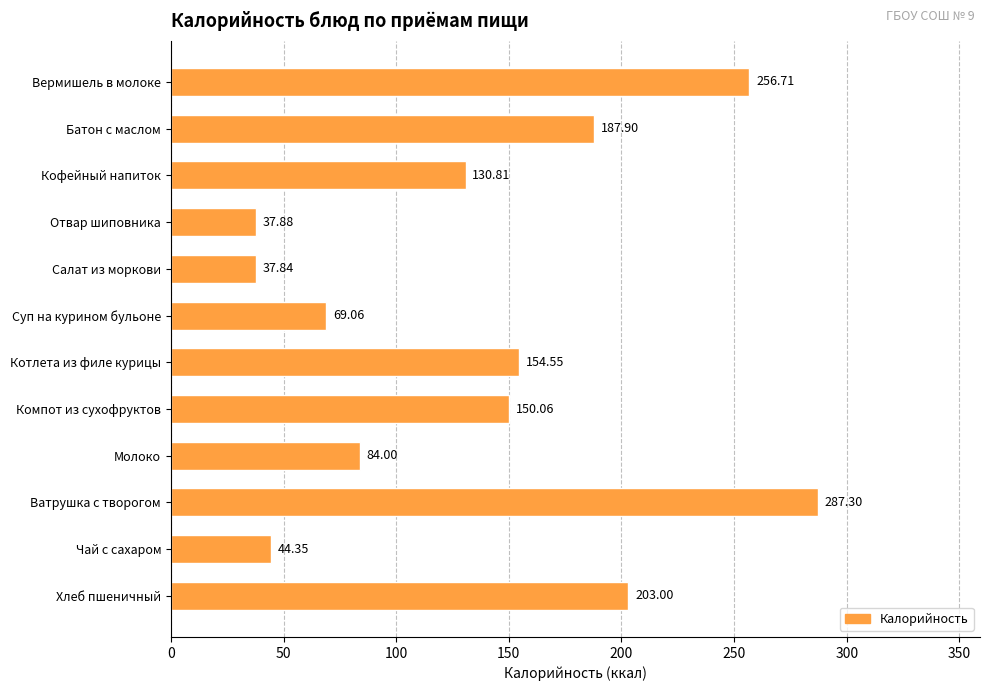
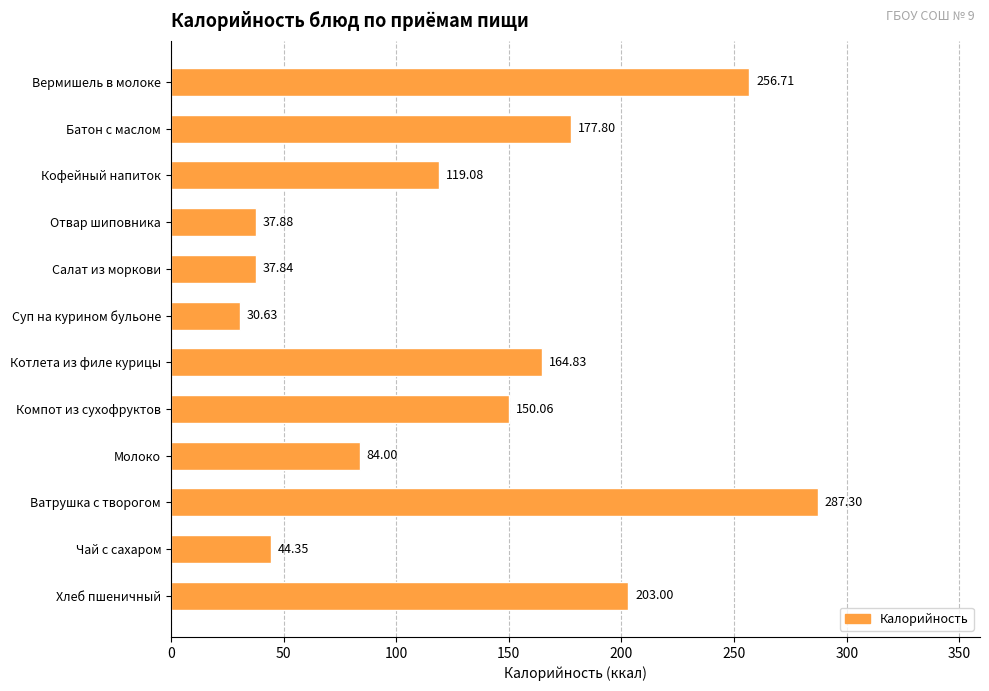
Батон с маслом: 187.90 -> 177.80
Кофейный напиток: 130.81 -> 119.08
Суп на курином бульоне: 69.06 -> 30.63
Котлета из филе курицы: 154.55 -> 164.83
